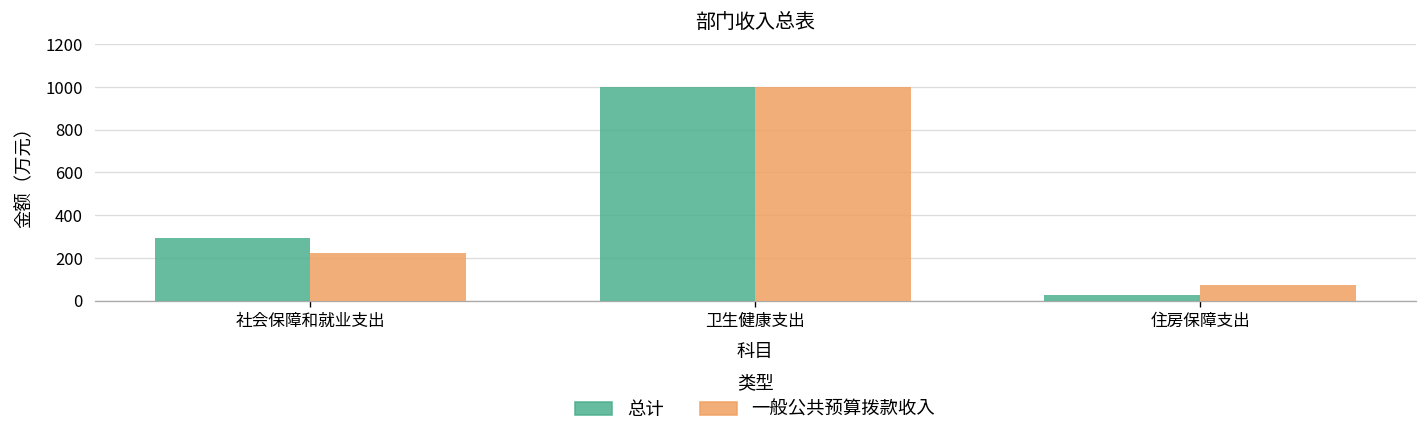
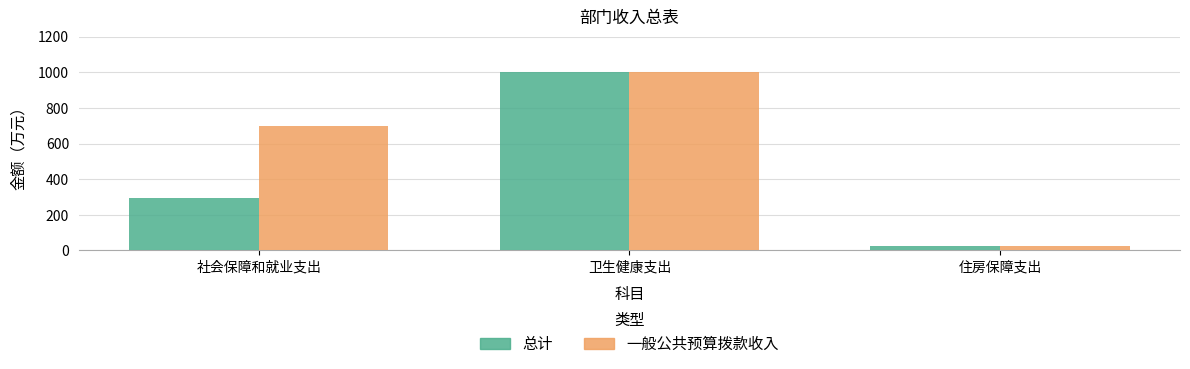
一般公共预算拨款收入, 社会保障和就业支出: 220 -> 700
一般公共预算拨款收入, 住房保障支出: 70 -> 30
